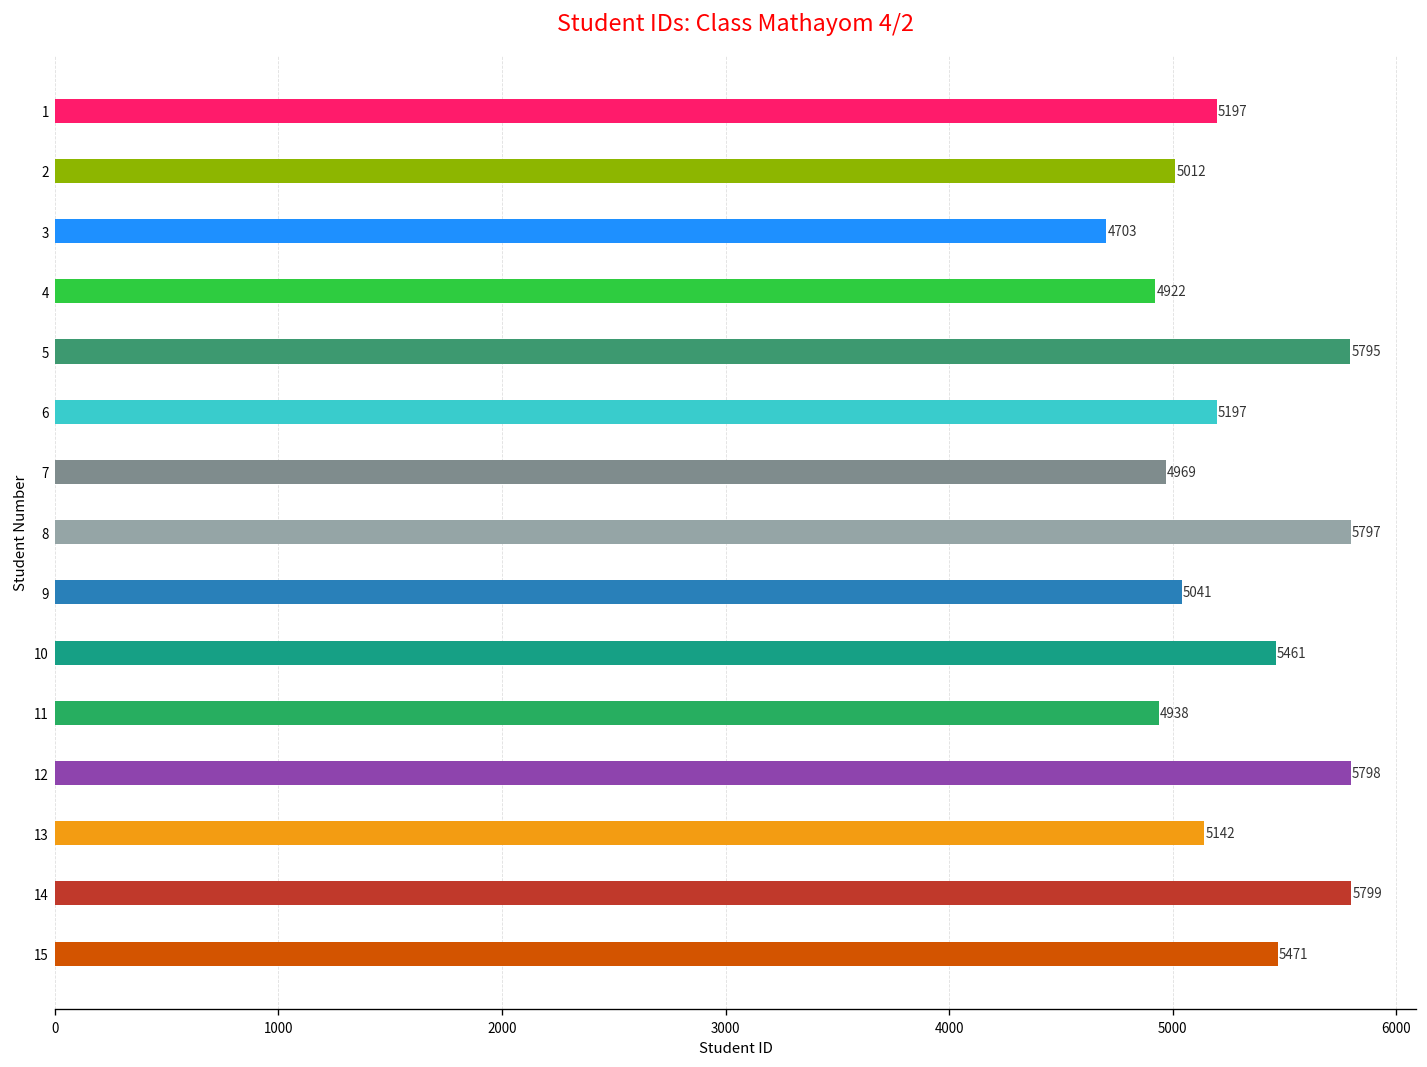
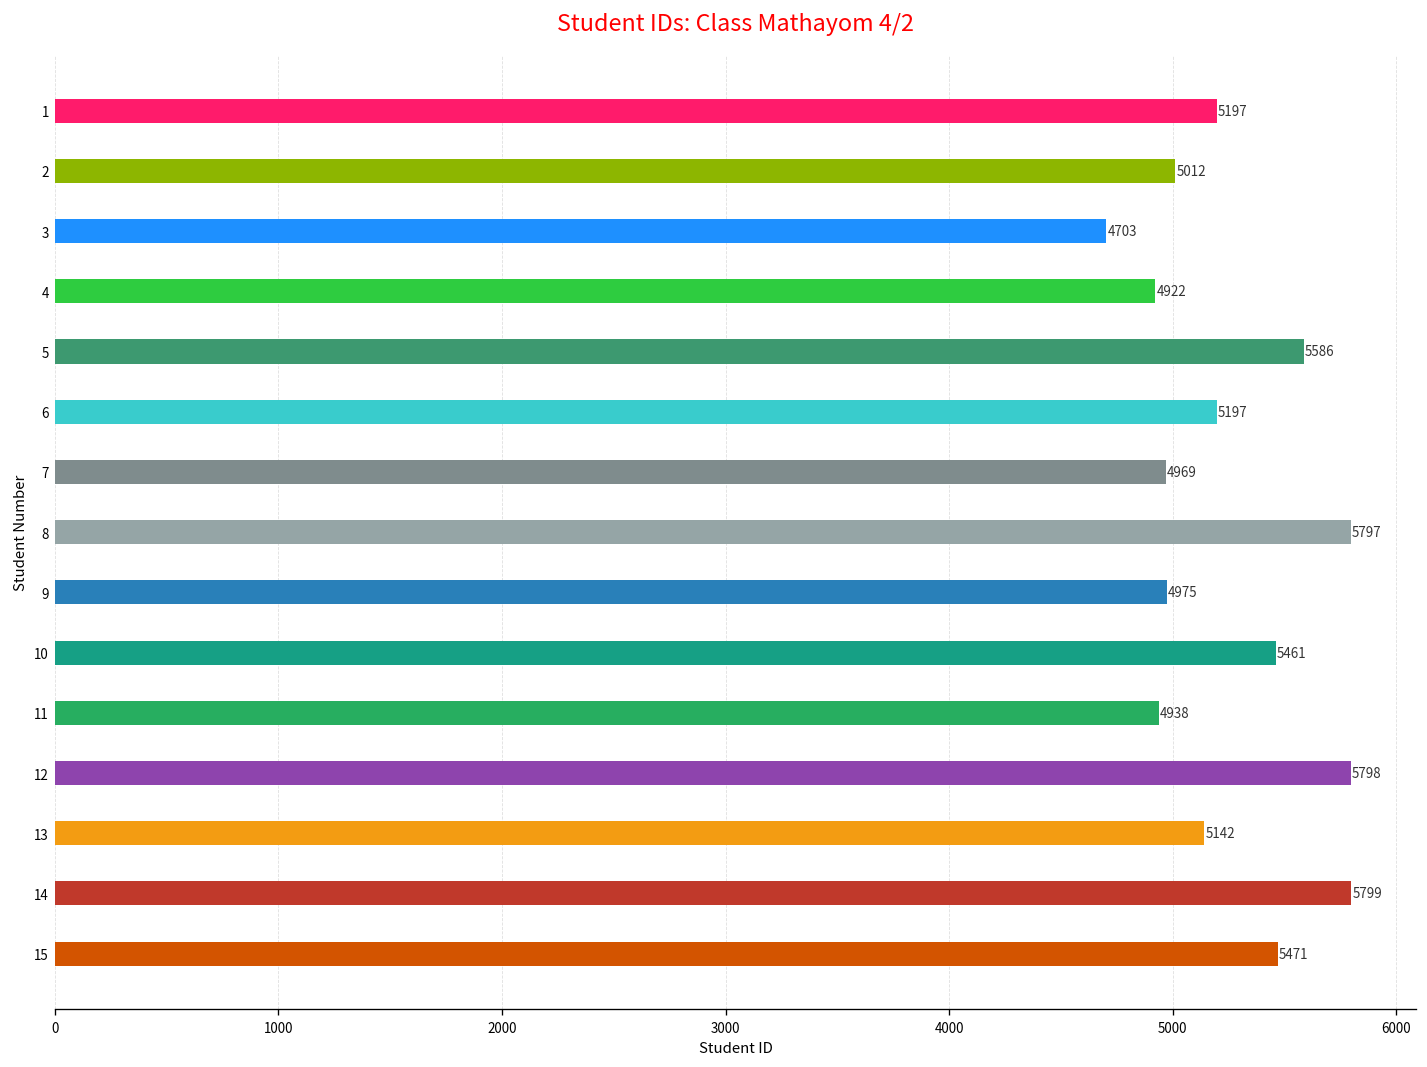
5: 5795 -> 5586
9: 5041 -> 4975
